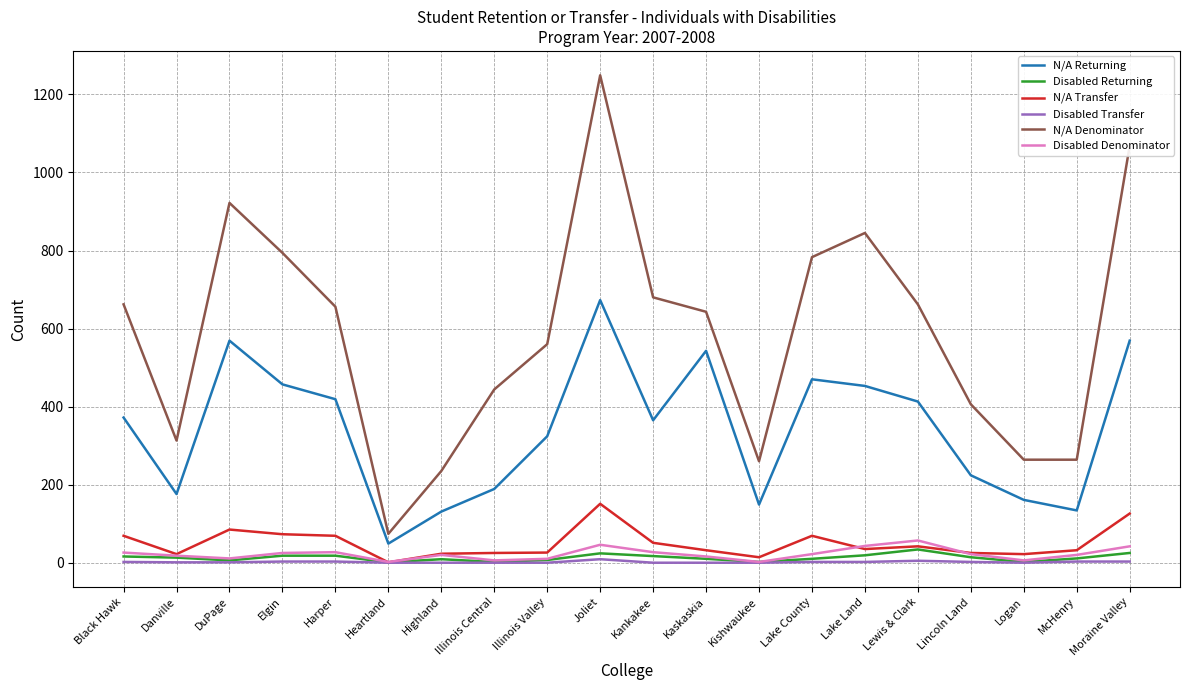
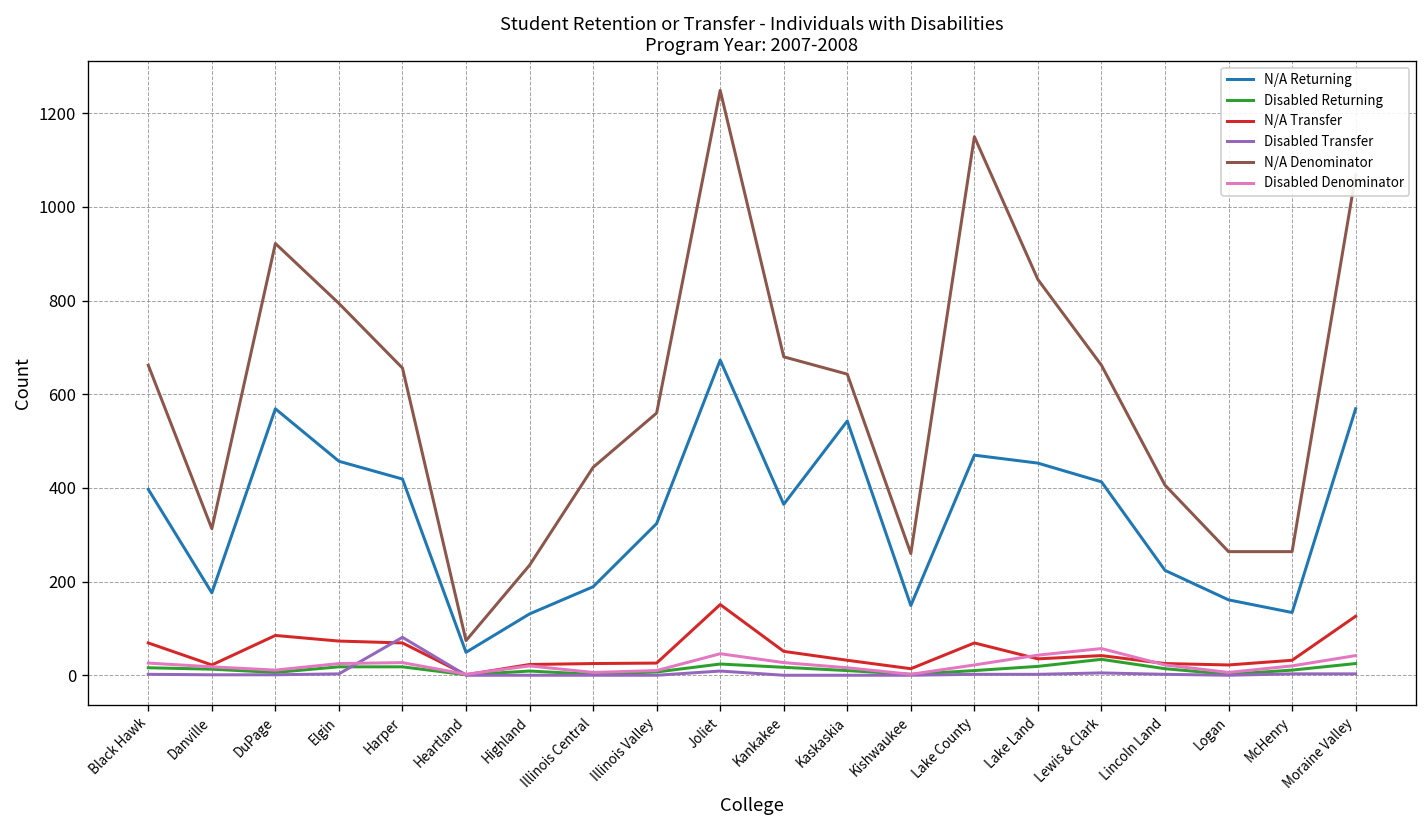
N/A Returning, Black Hawk: 370 -> 400
Disabled Transfer, Harper: 0 -> 80
N/A Denominator, Lake County: 780 -> 1150
